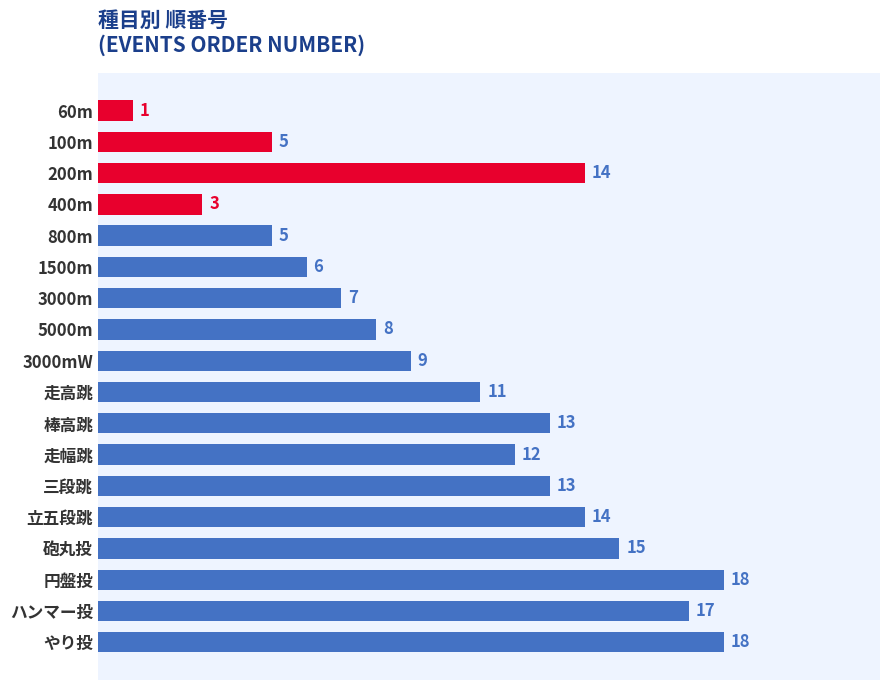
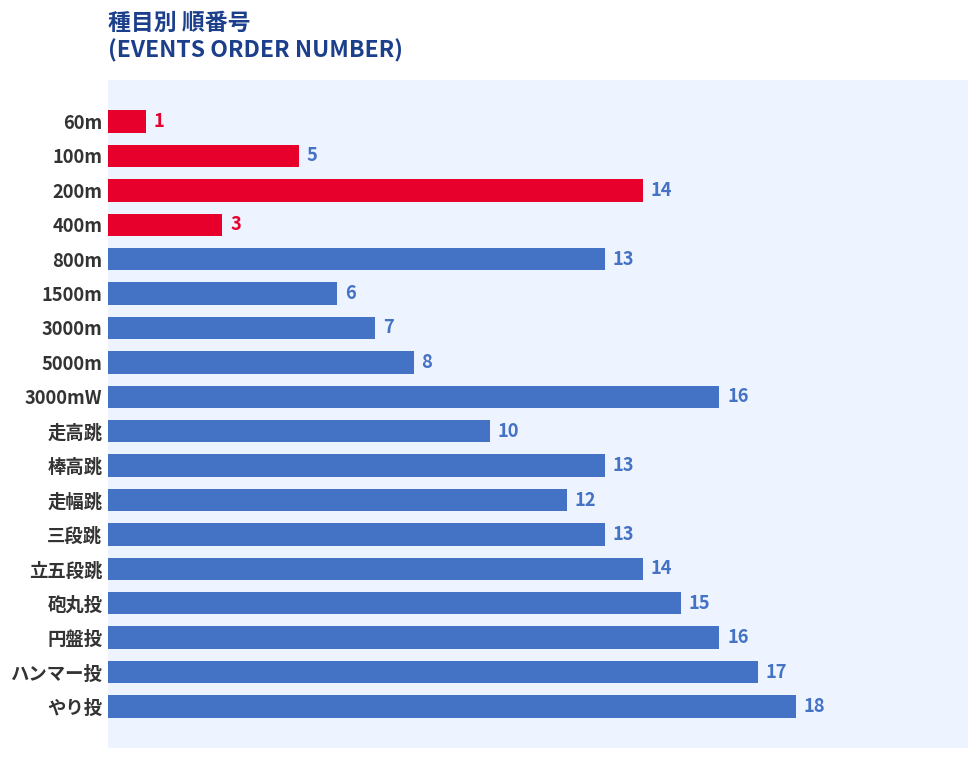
800m: 5 -> 13
3000mW: 9 -> 16
走高跳: 11 -> 10
円盤投: 18 -> 16
